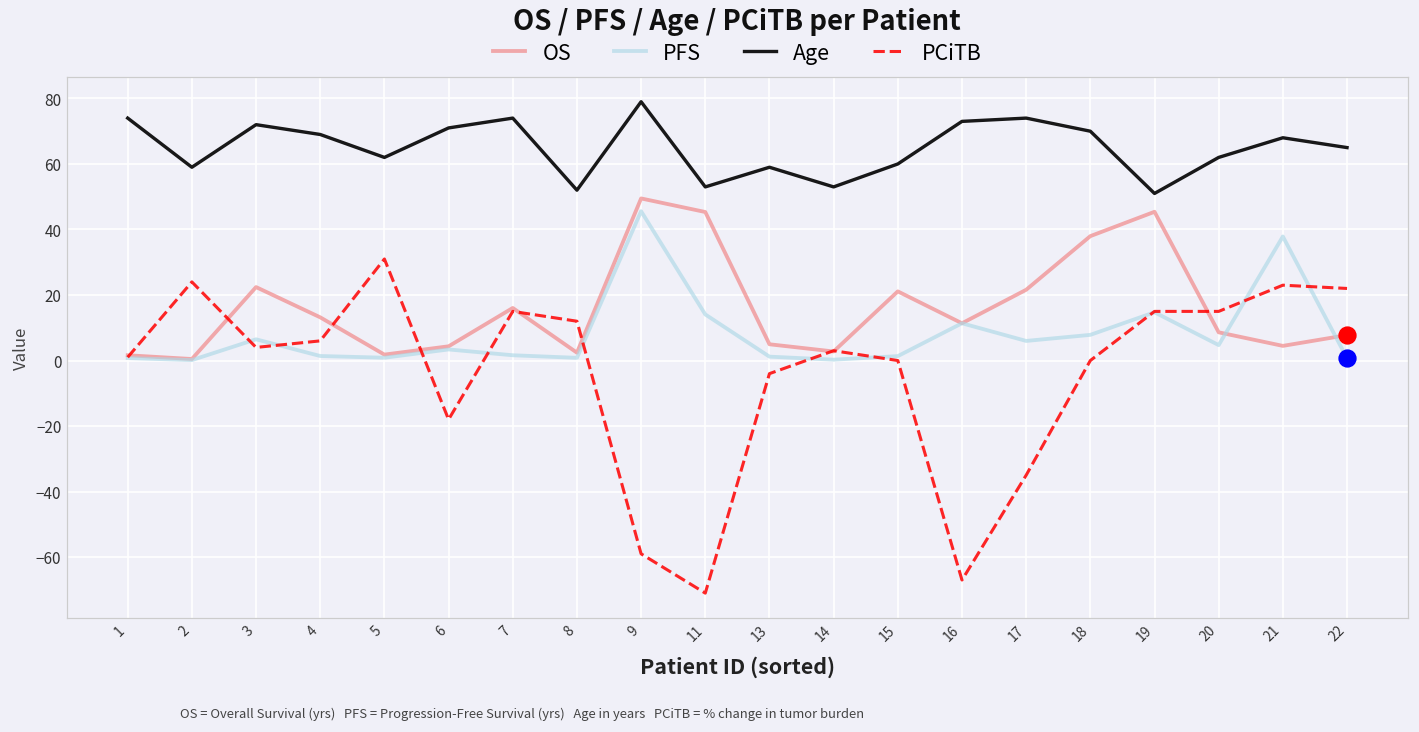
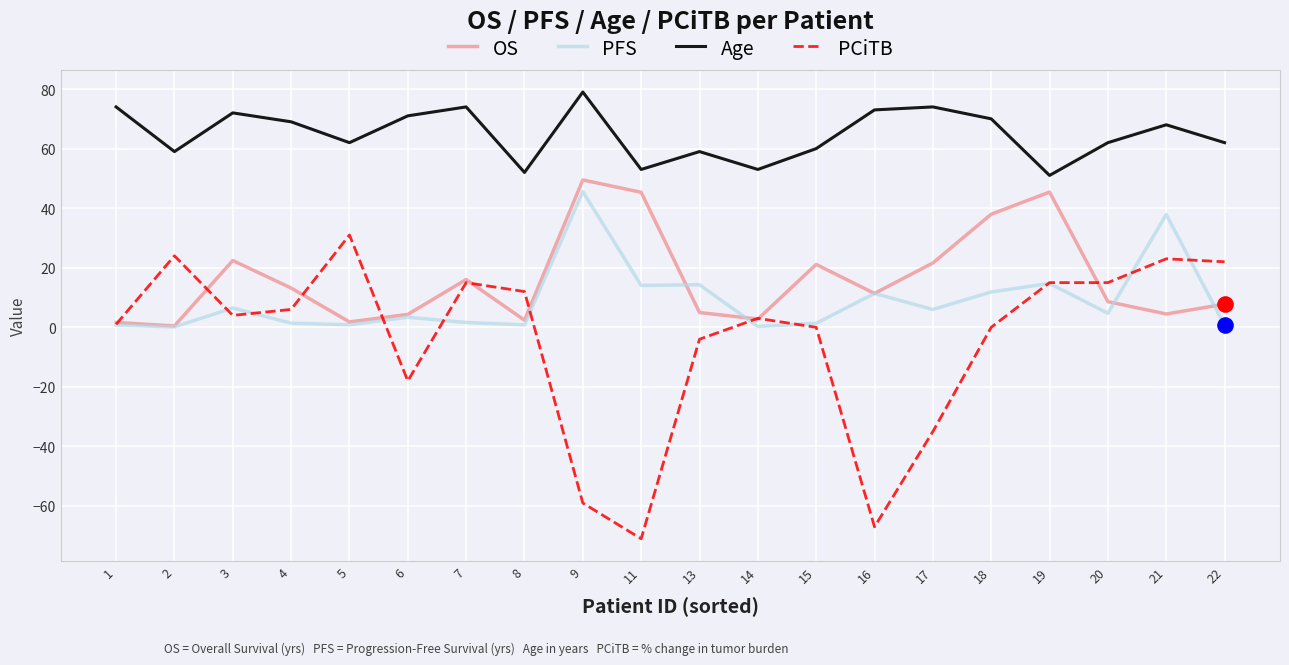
PFS, 13: 1 -> 14
PFS, 18: 8 -> 12
Age, 22: 65 -> 62
